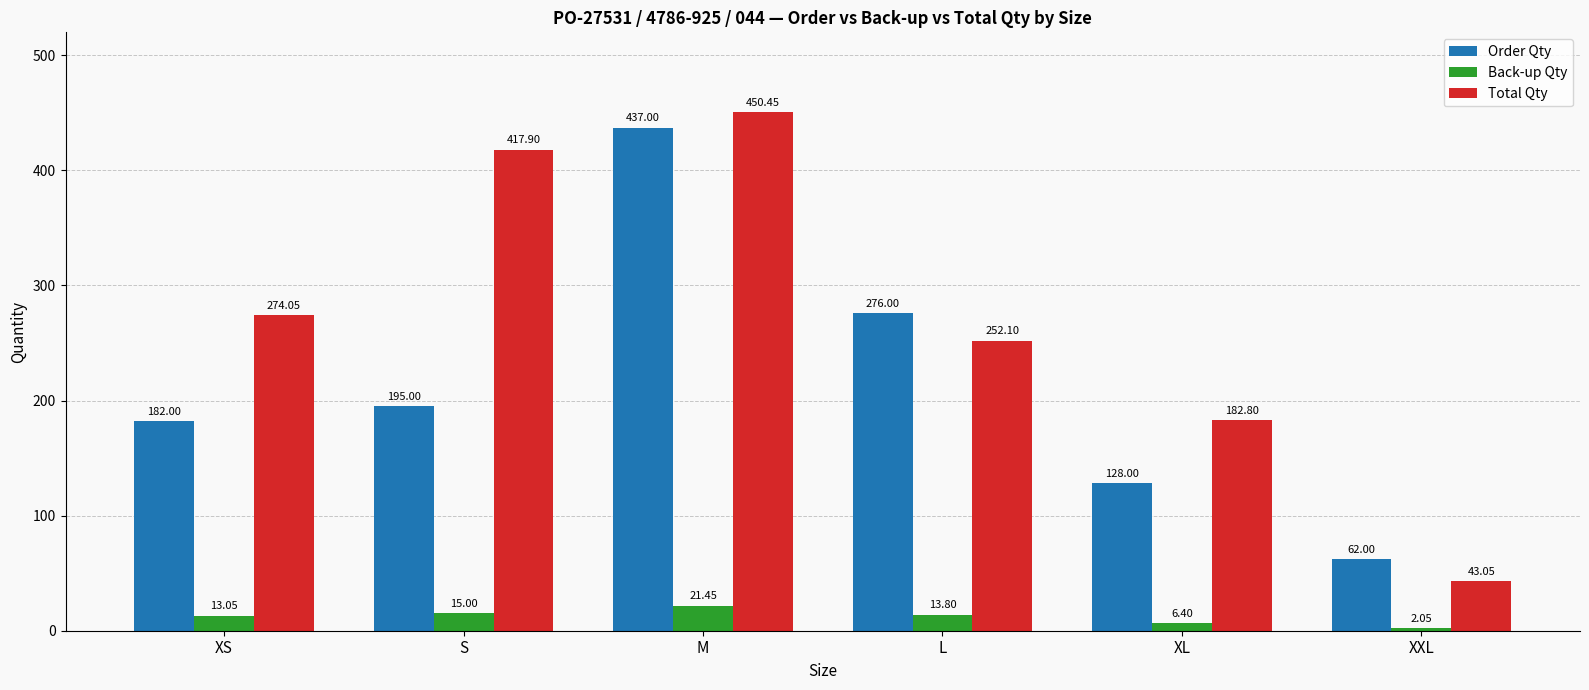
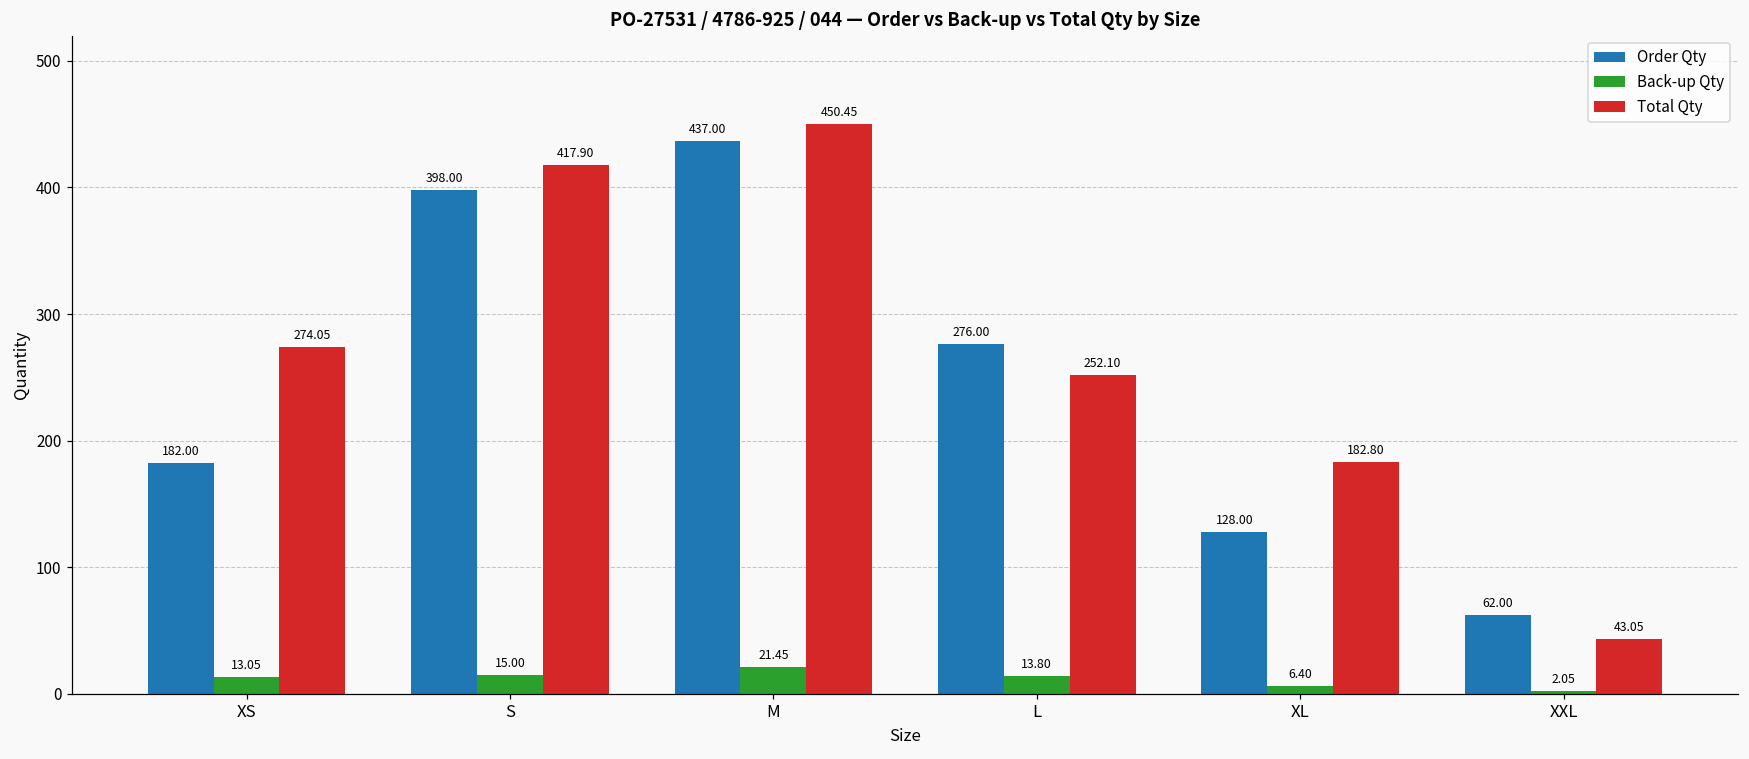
Order Qty, S: 195.00 -> 398.00
